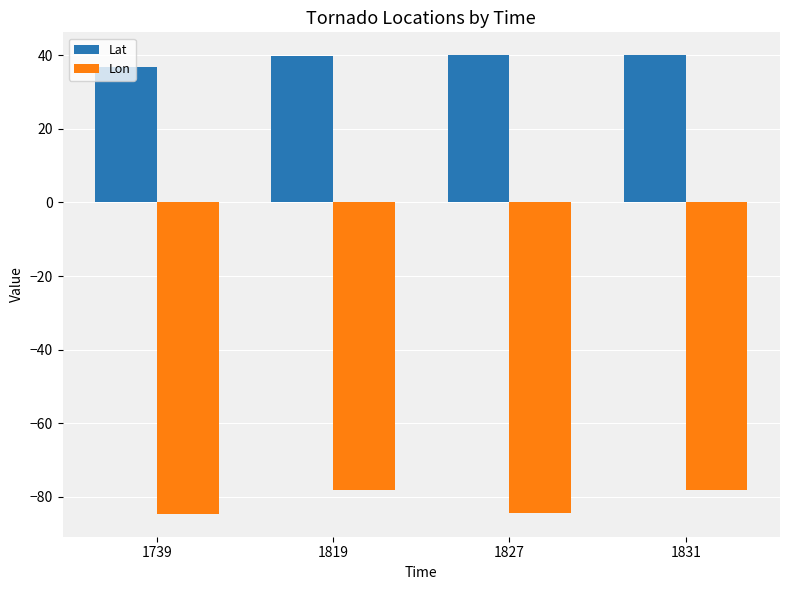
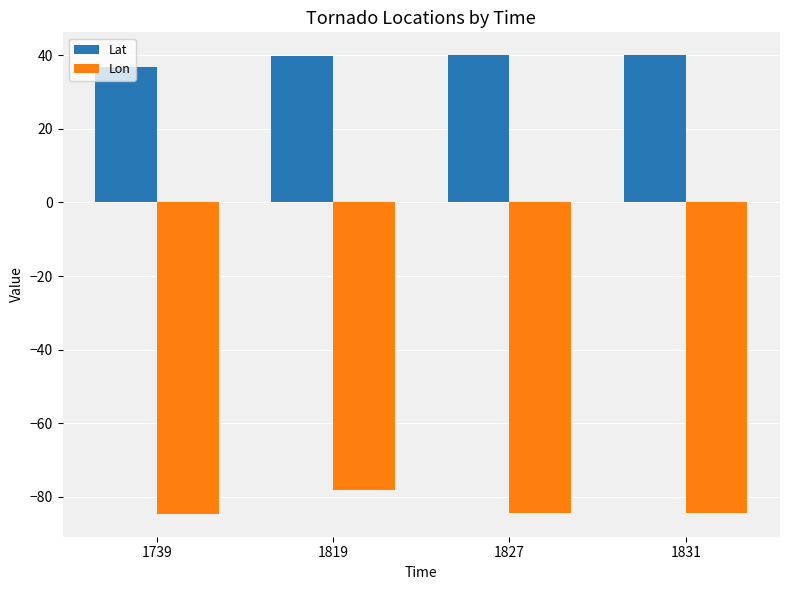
Lon, 1831: -78 -> -84
